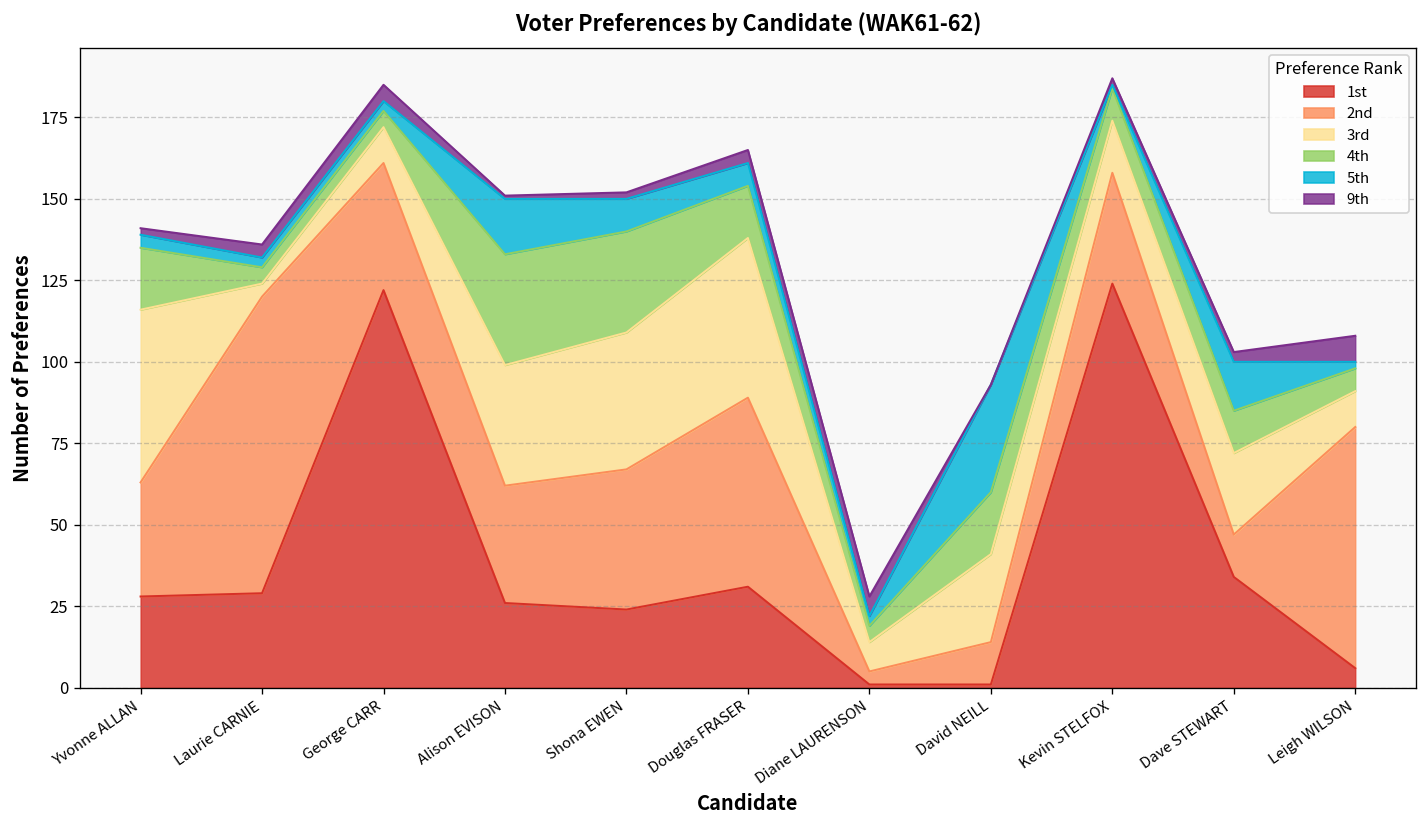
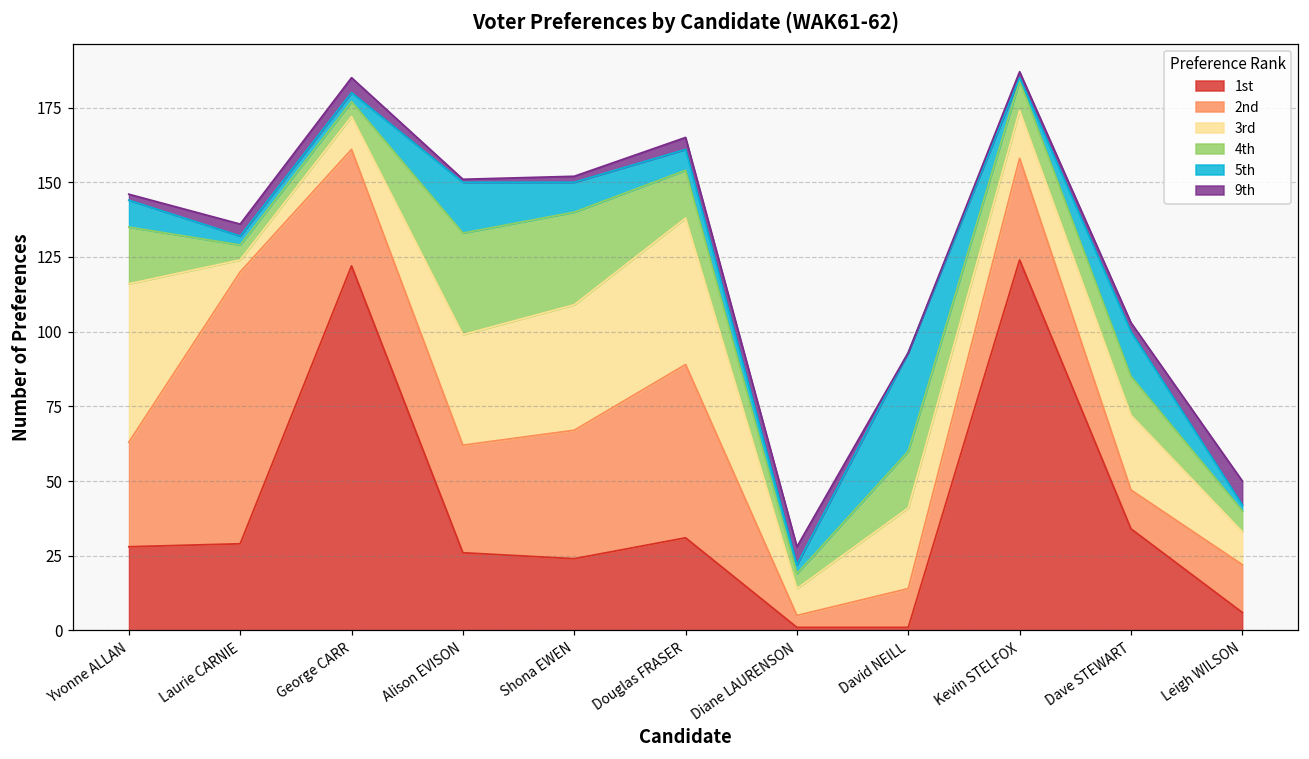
5th, Yvonne ALLAN: 4 -> 9
2nd, Leigh WILSON: 74 -> 16
